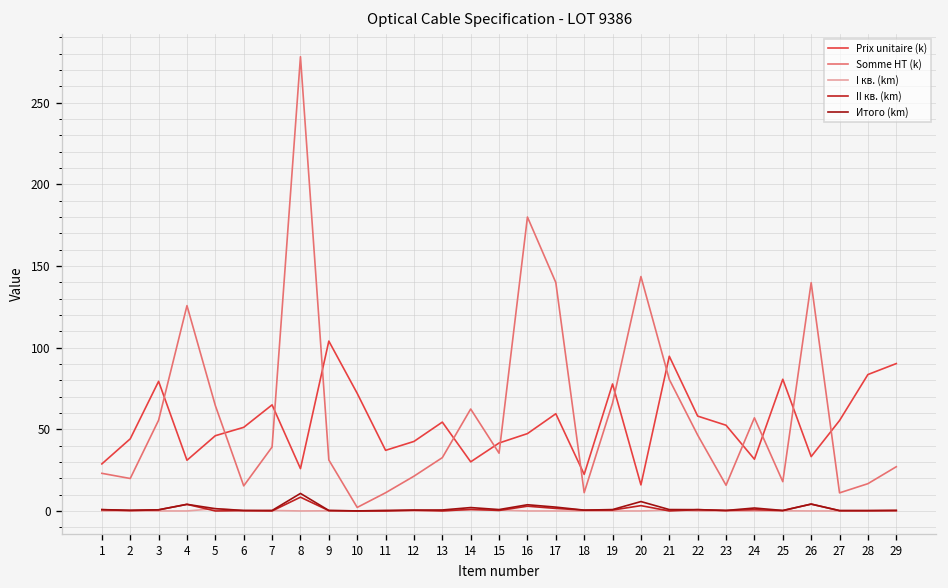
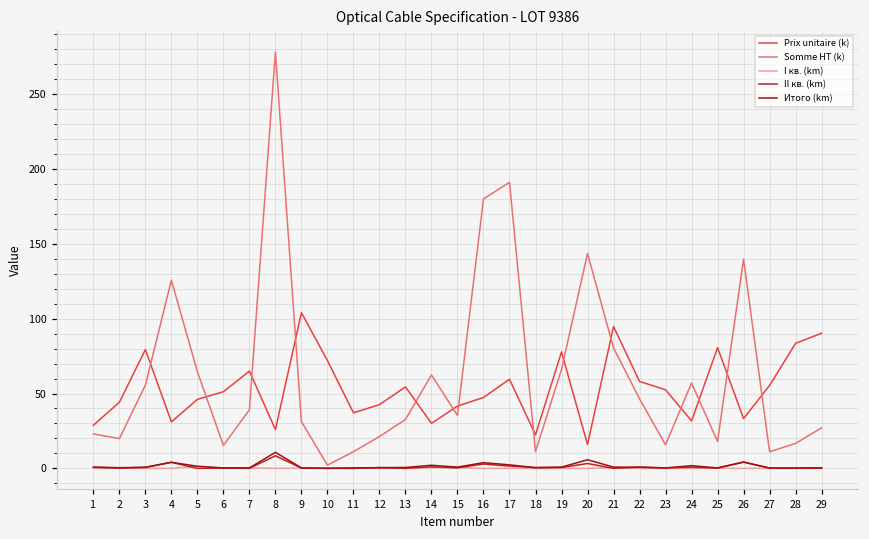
Somme HT (k), 17: 140 -> 191
